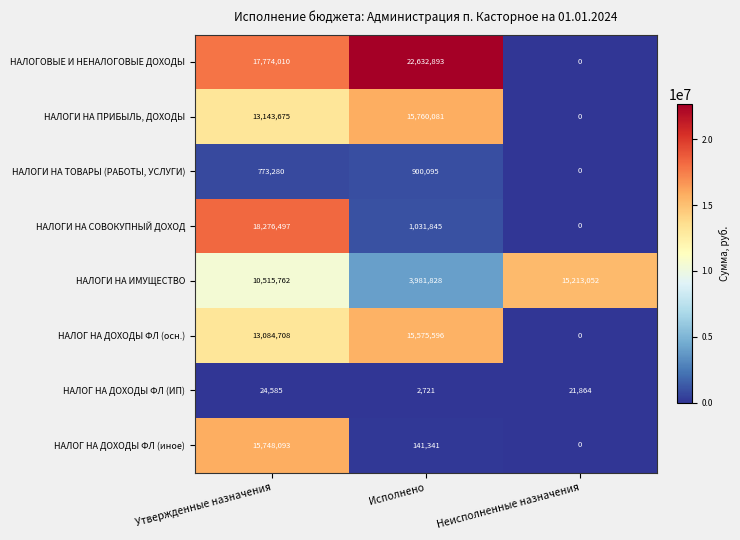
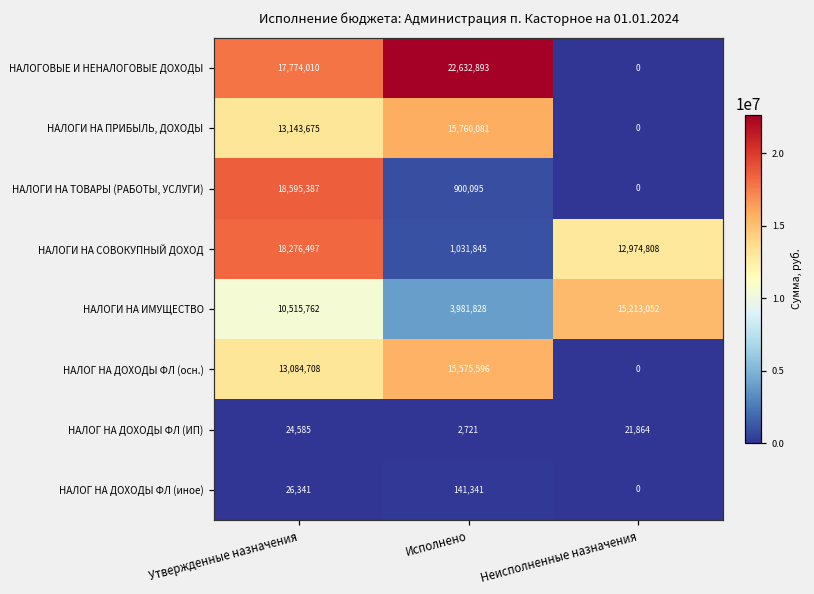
НАЛОГИ НА ТОВАРЫ (РАБОТЫ, УСЛУГИ), Утвержденные назначения: 773,280 -> 18,595,387
НАЛОГИ НА СОВОКУПНЫЙ ДОХОД, Неисполненные назначения: 0 -> 12,974,808
НАЛОГ НА ДОХОДЫ ФЛ (иное), Утвержденные назначения: 15,748,093 -> 26,341
